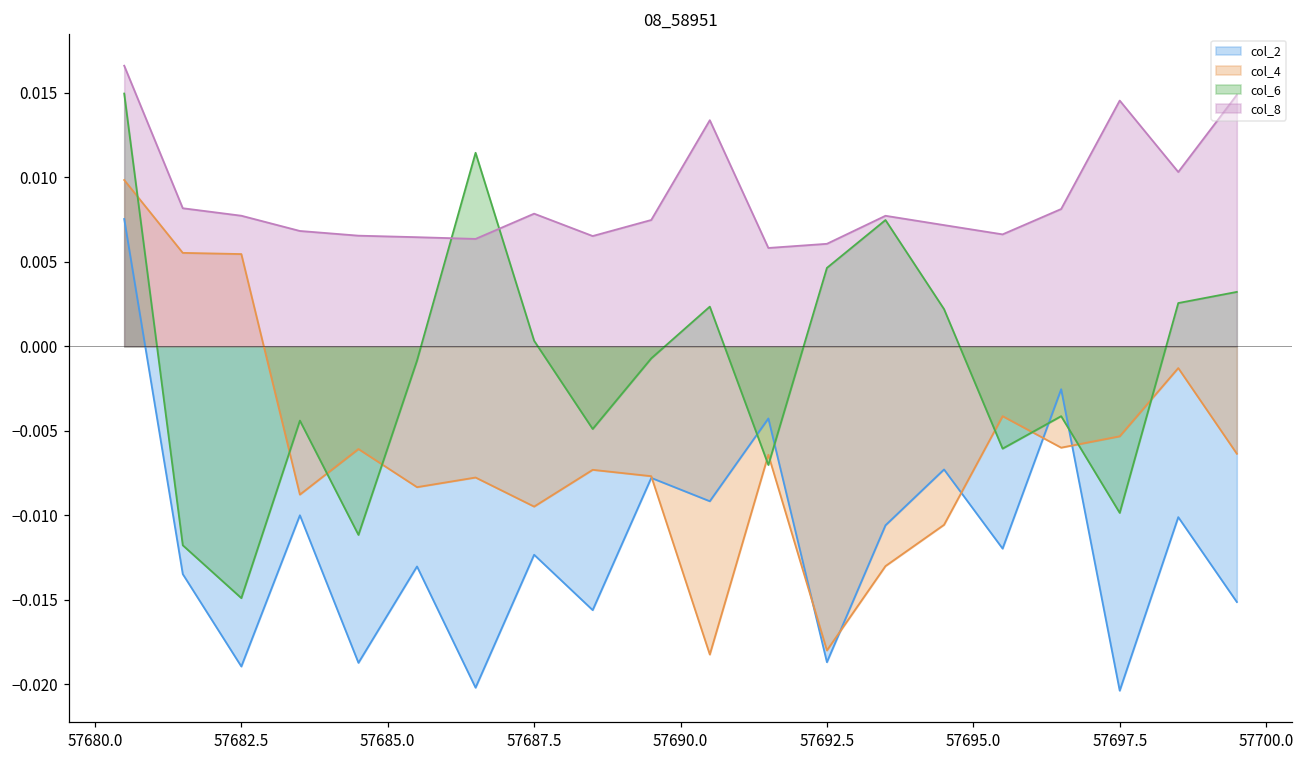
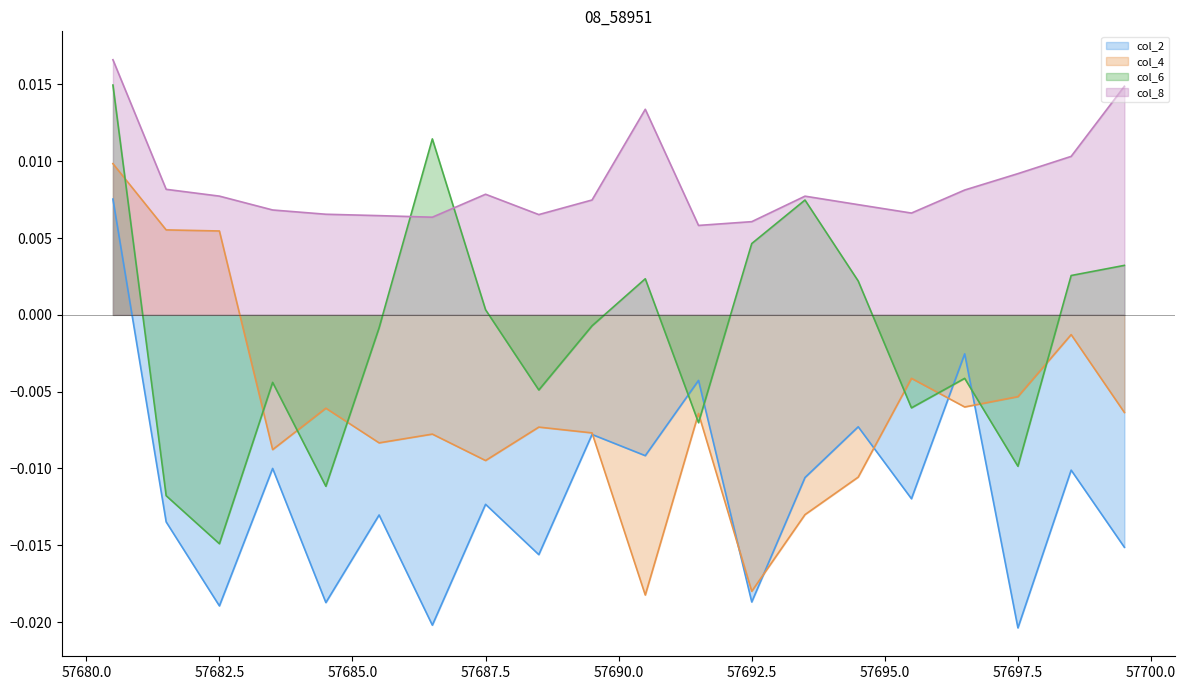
col_8, 57697.5: 0.0145 -> 0.0092
